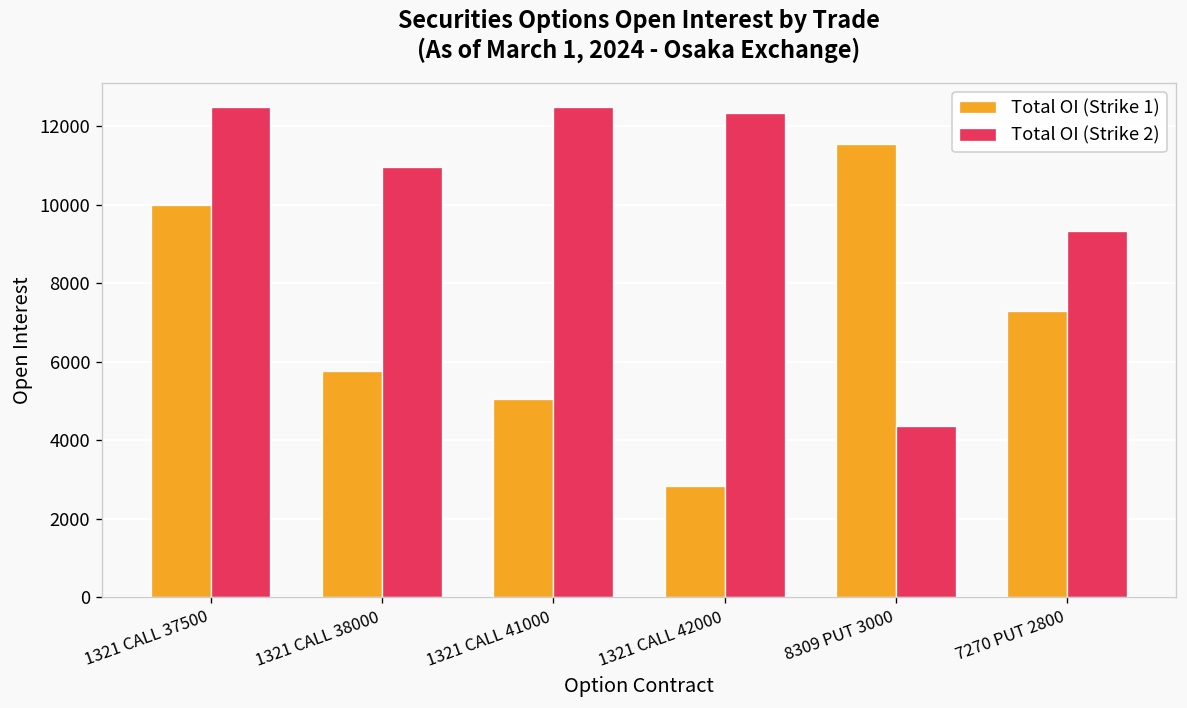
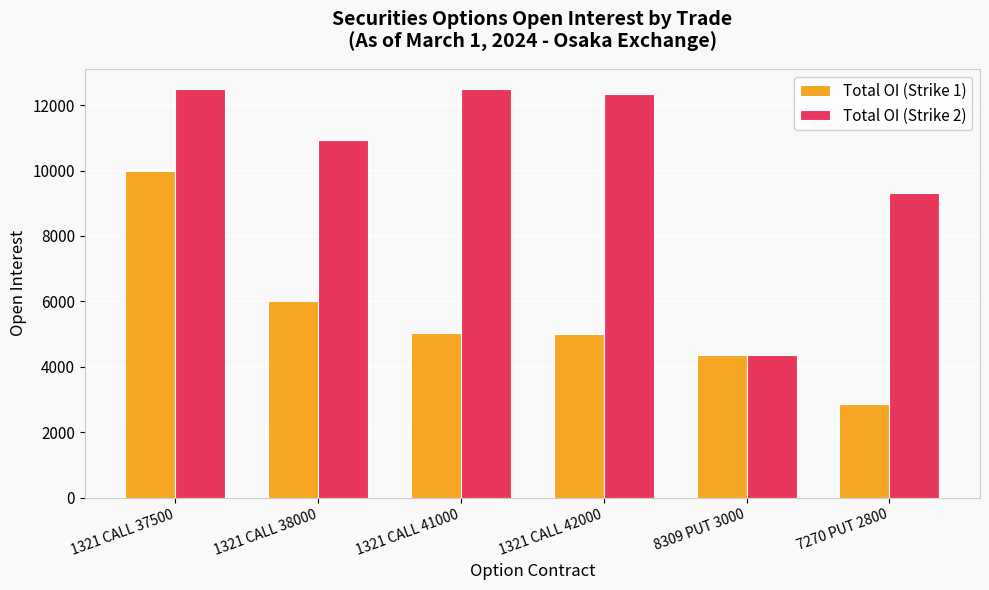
Total OI (Strike 1), 1321 CALL 38000: 5800 -> 6000
Total OI (Strike 1), 1321 CALL 42000: 2800 -> 5000
Total OI (Strike 1), 8309 PUT 3000: 11500 -> 4400
Total OI (Strike 1), 7270 PUT 2800: 7300 -> 2900
